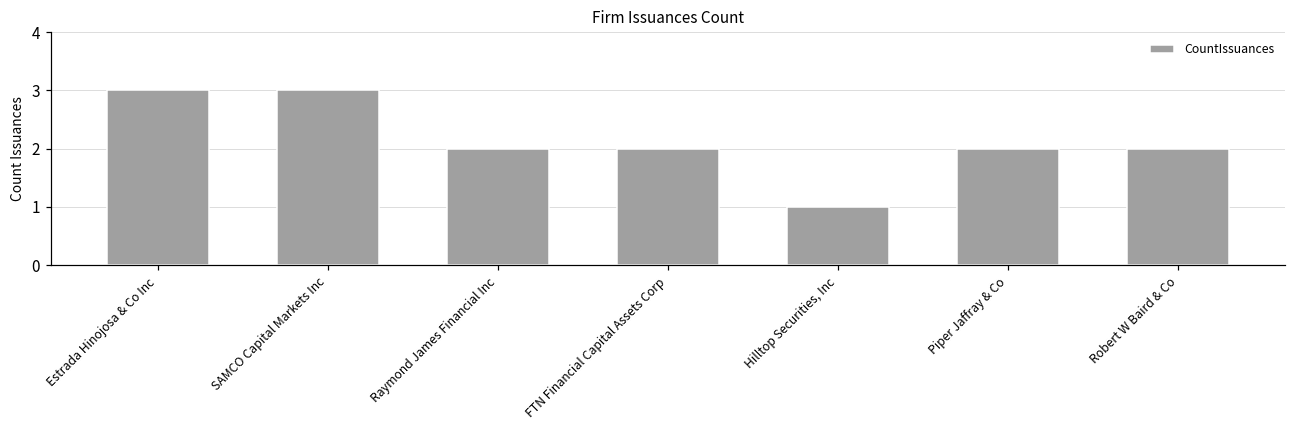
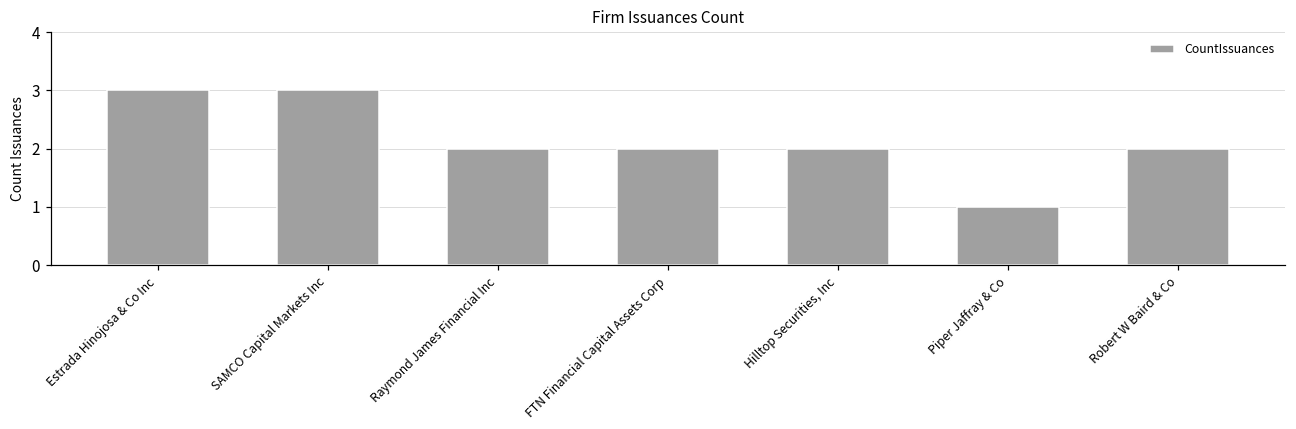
Hilltop Securities, Inc: 1 -> 2
Piper Jaffray & Co: 2 -> 1
